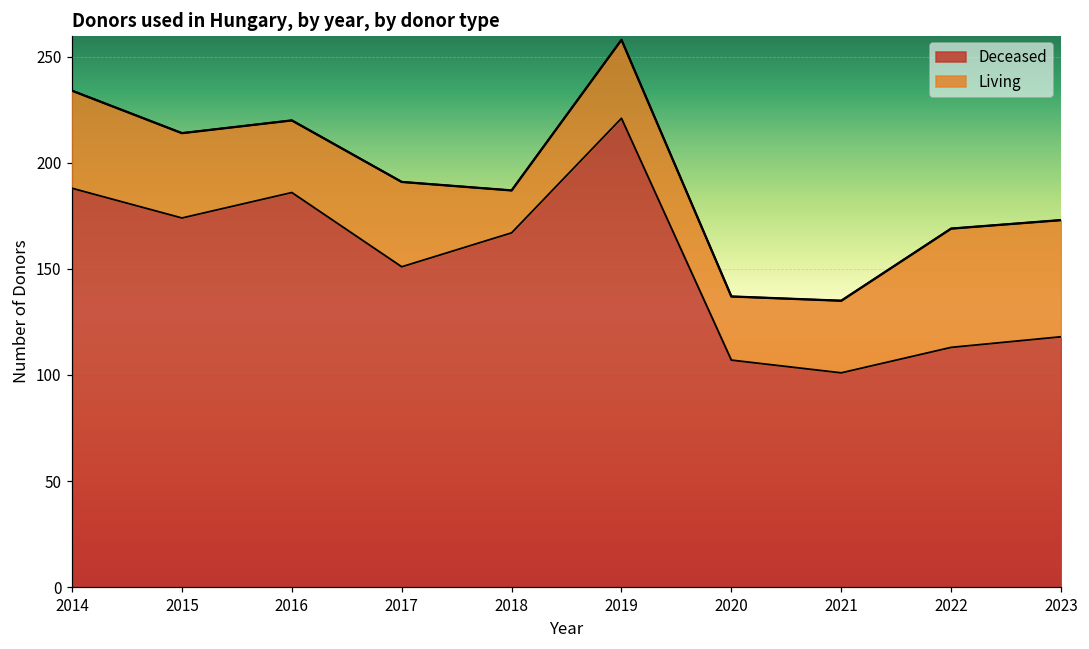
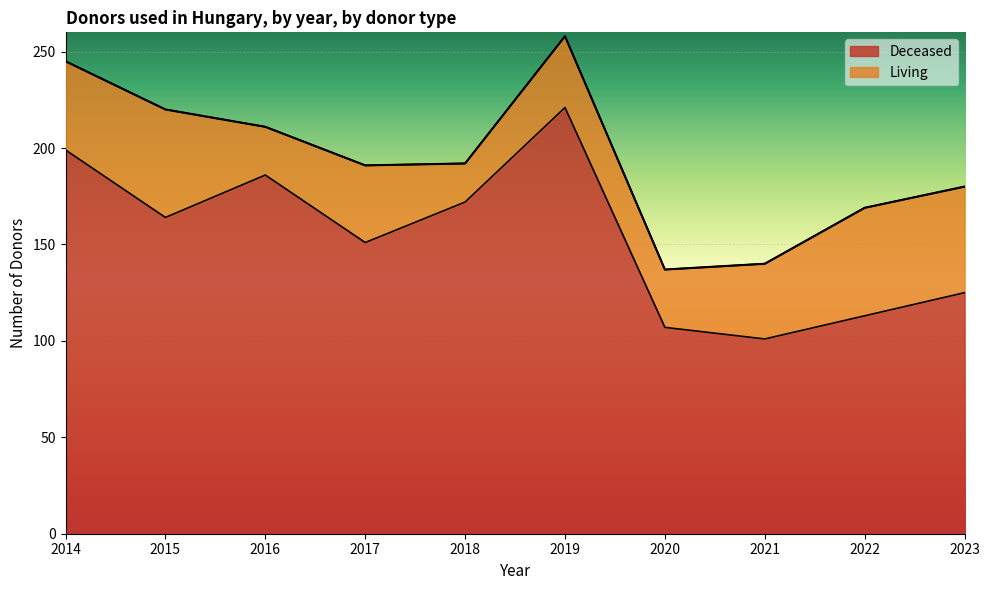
Deceased, 2014: 188 -> 199
Deceased, 2015: 174 -> 164
Living, 2015: 40 -> 56
Living, 2016: 34 -> 25
Deceased, 2018: 167 -> 172
Living, 2021: 34 -> 39
Deceased, 2023: 118 -> 125
